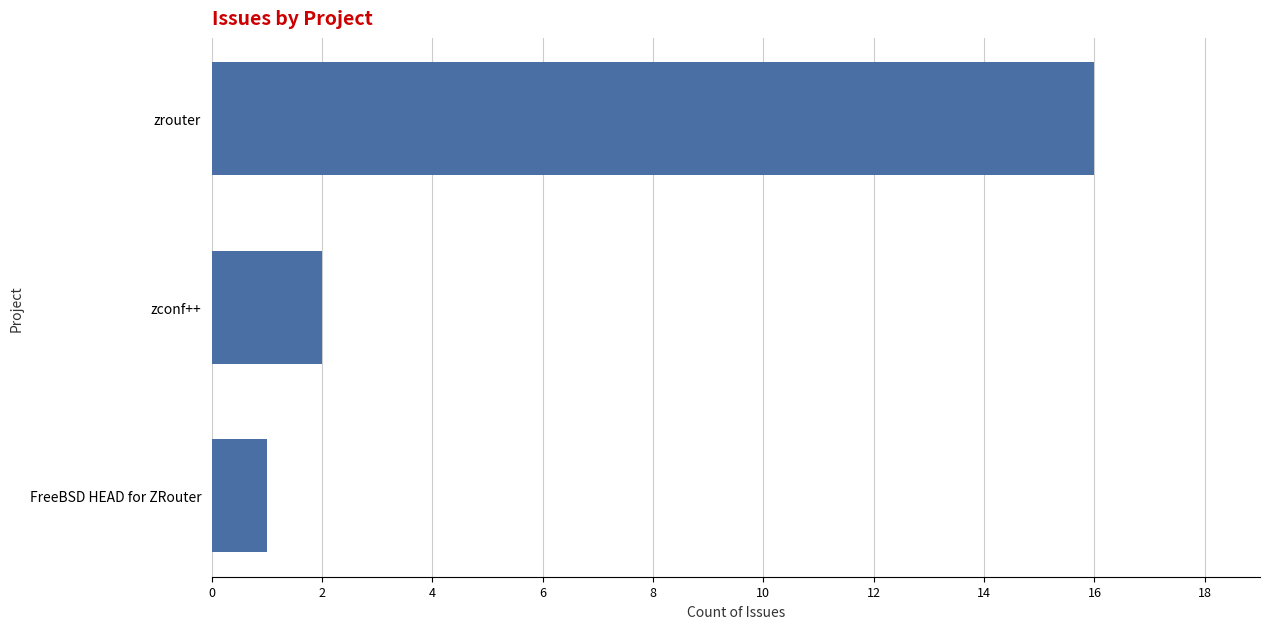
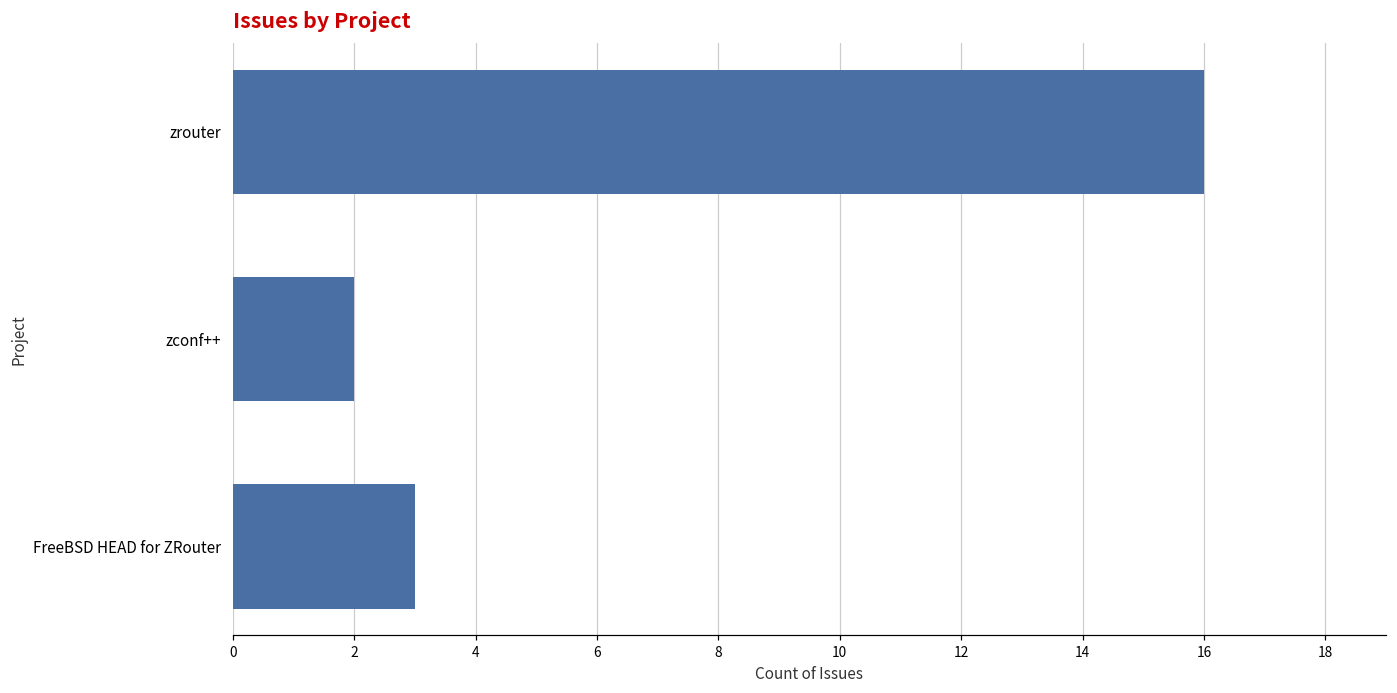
FreeBSD HEAD for ZRouter: 1 -> 3
